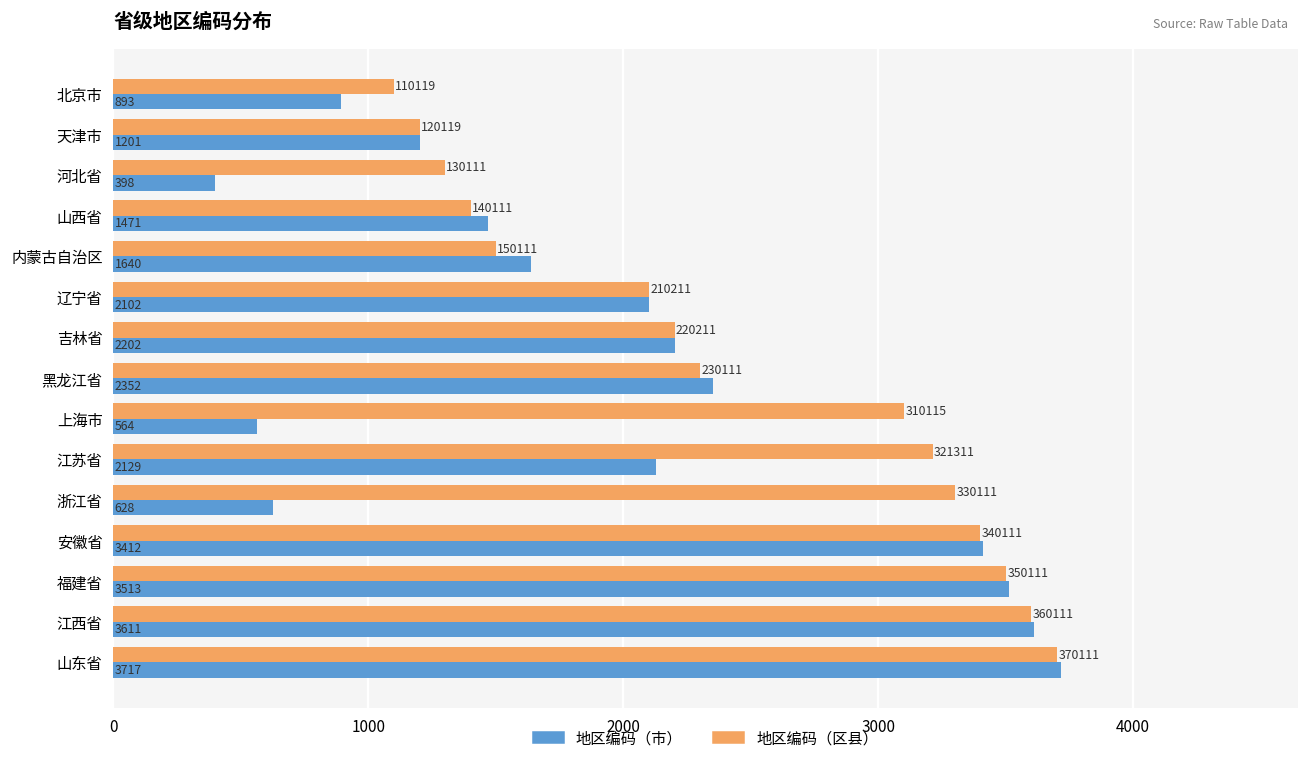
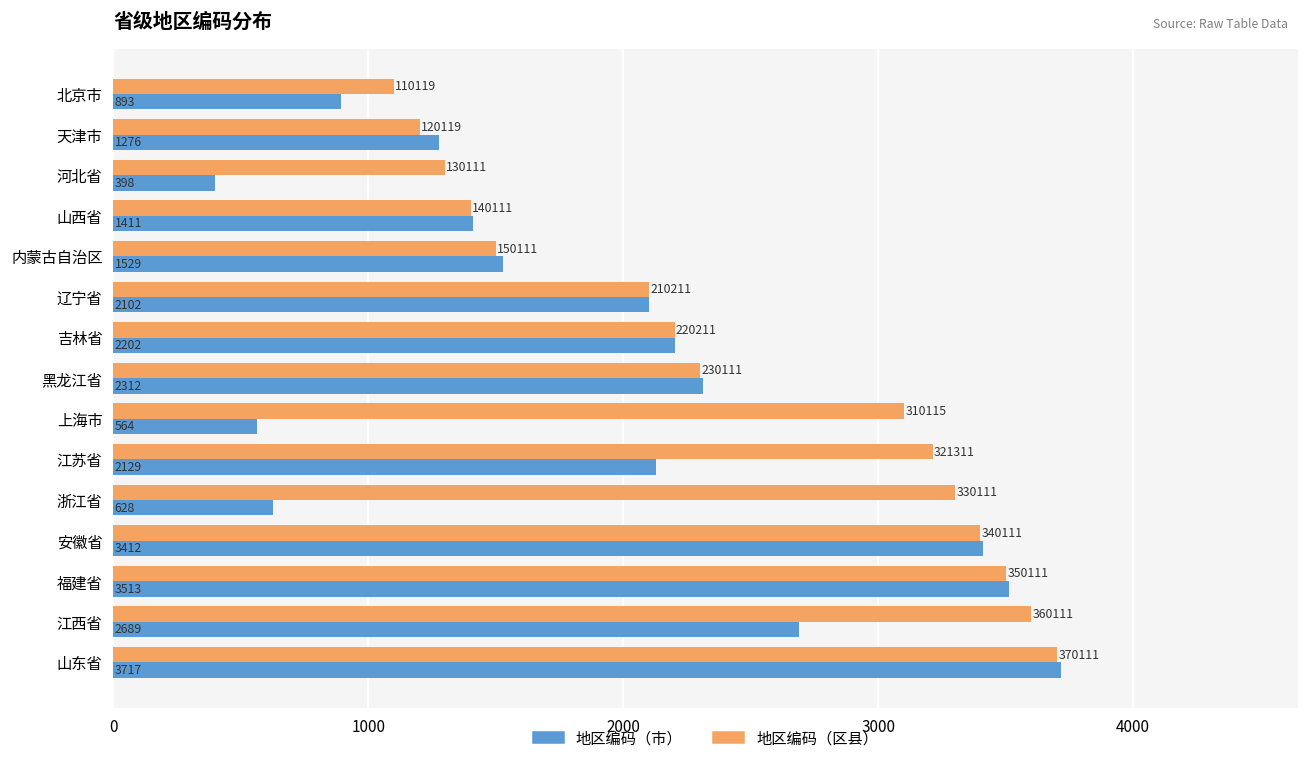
地区编码（市）, 天津市: 1201 -> 1276
地区编码（市）, 山西省: 1471 -> 1411
地区编码（市）, 内蒙古自治区: 1640 -> 1529
地区编码（市）, 黑龙江省: 2352 -> 2312
地区编码（市）, 江西省: 3611 -> 2689
